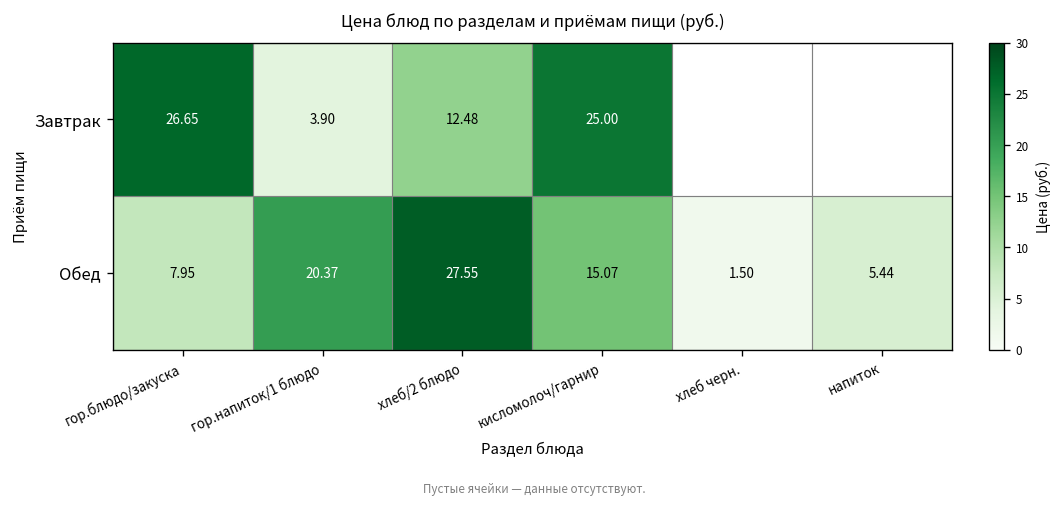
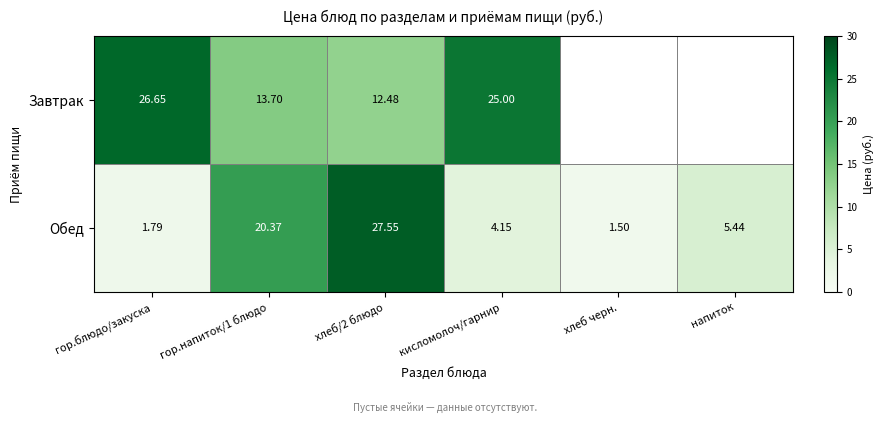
Завтрак, гор.напиток/1 блюдо: 3.90 -> 13.70
Обед, гор.блюдо/закуска: 7.95 -> 1.79
Обед, кисломолоч/гарнир: 15.07 -> 4.15
